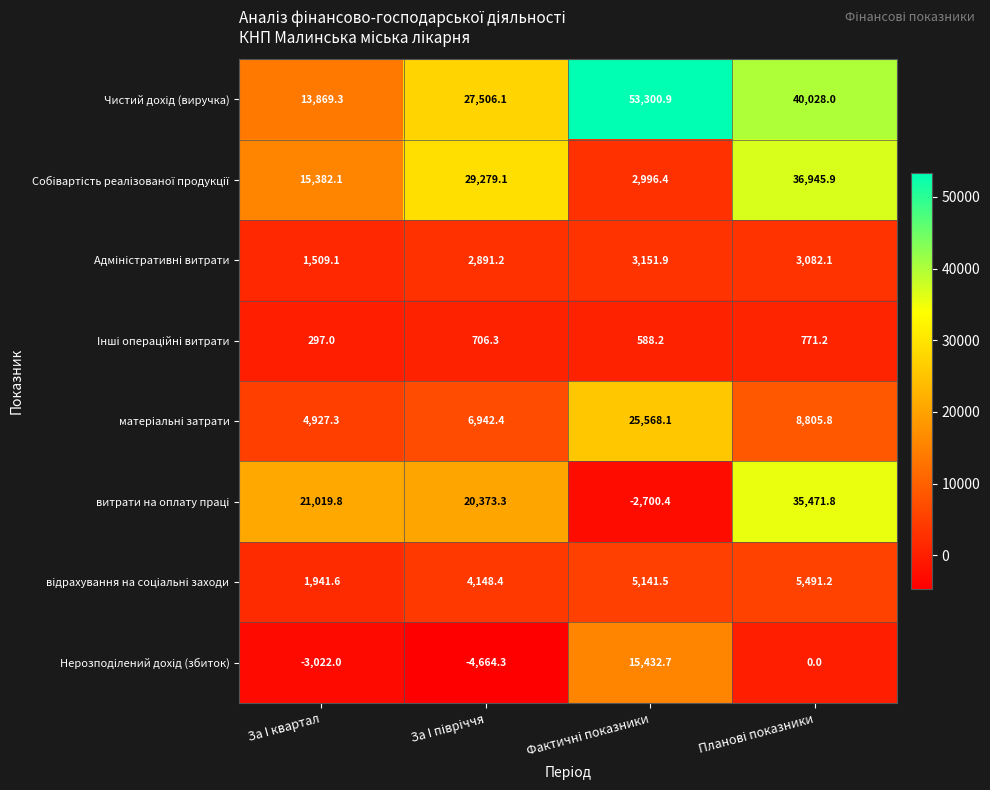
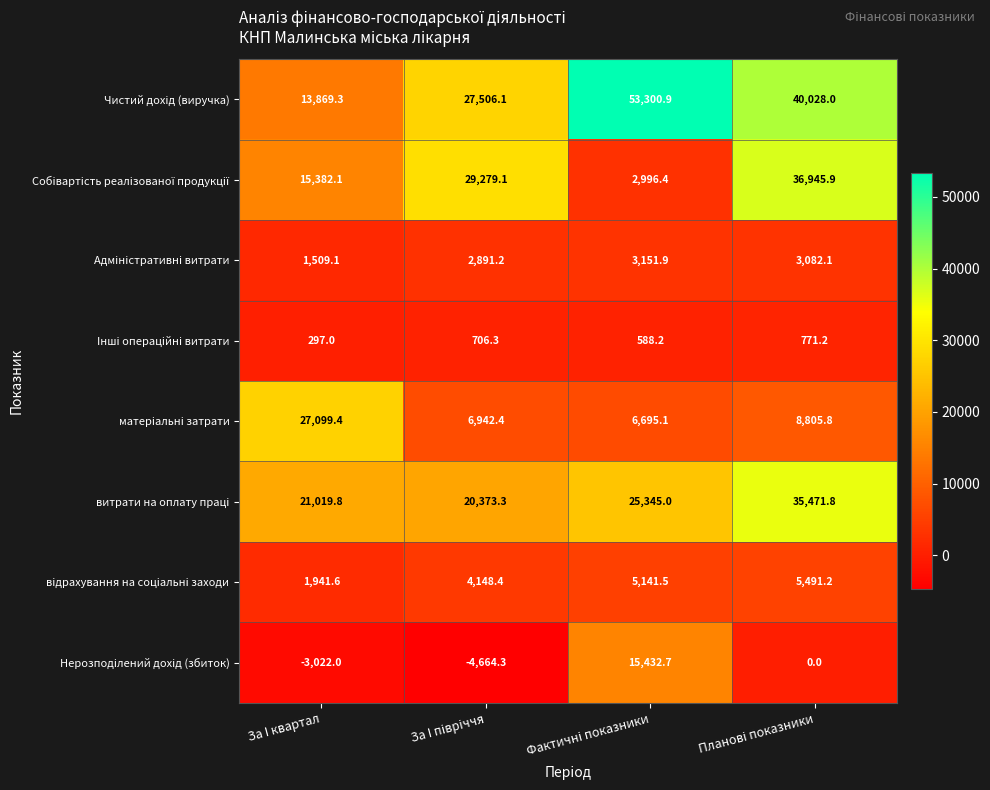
матеріальні затрати, За І квартал: 4,927.3 -> 27,099.4
матеріальні затрати, Фактичні показники: 25,568.1 -> 6,695.1
витрати на оплату праці, Фактичні показники: -2,700.4 -> 25,345.0
